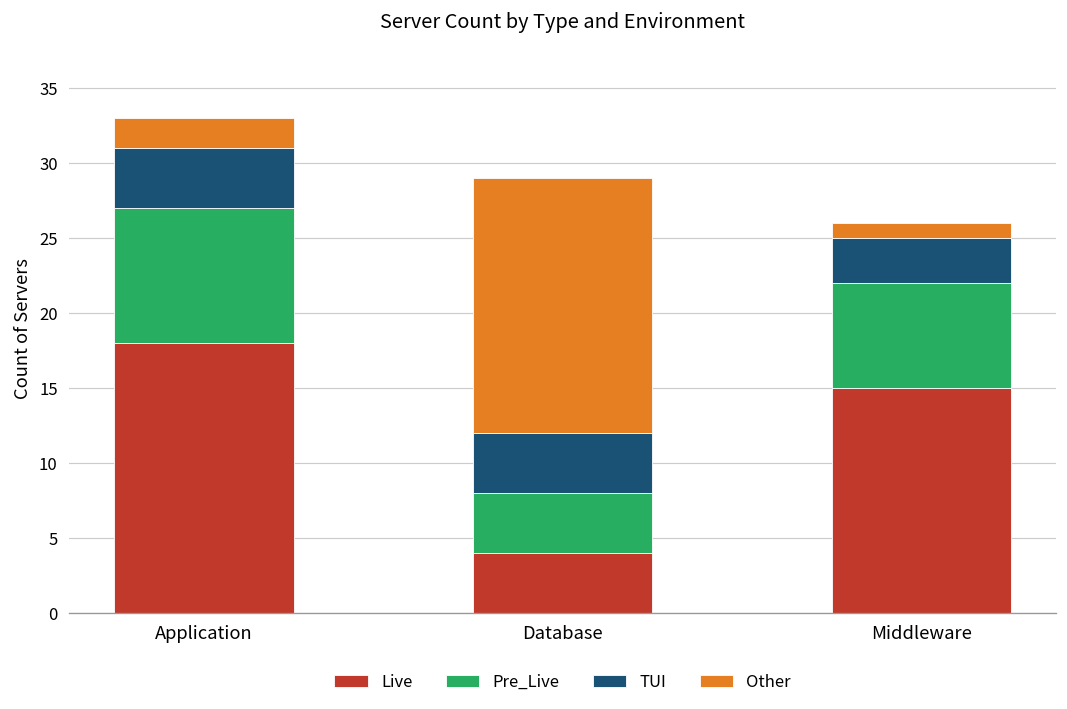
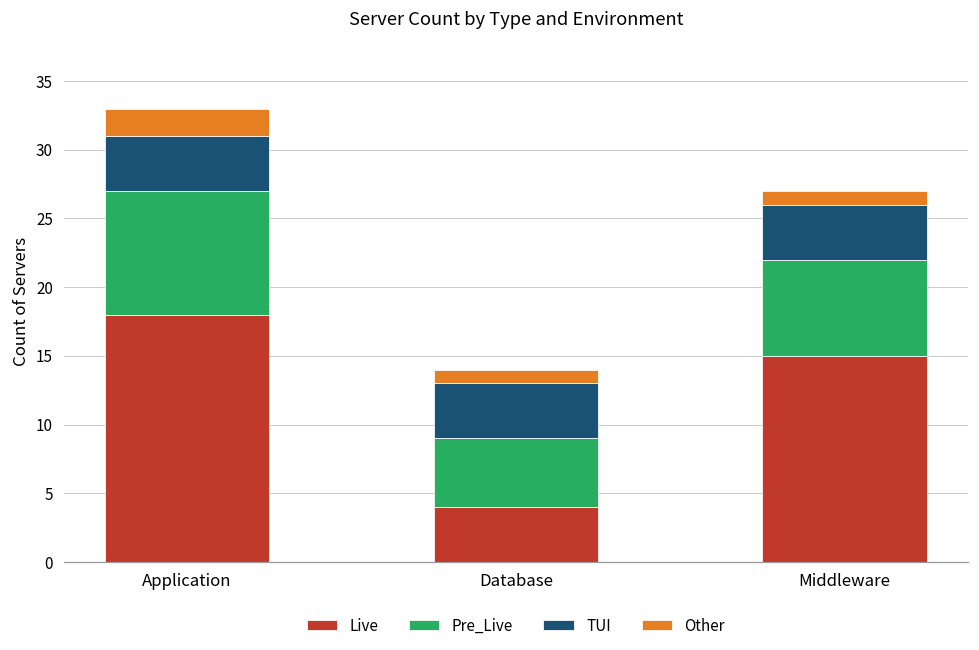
Pre_Live, Database: 4 -> 5
Other, Database: 17 -> 1
TUI, Middleware: 3 -> 4
